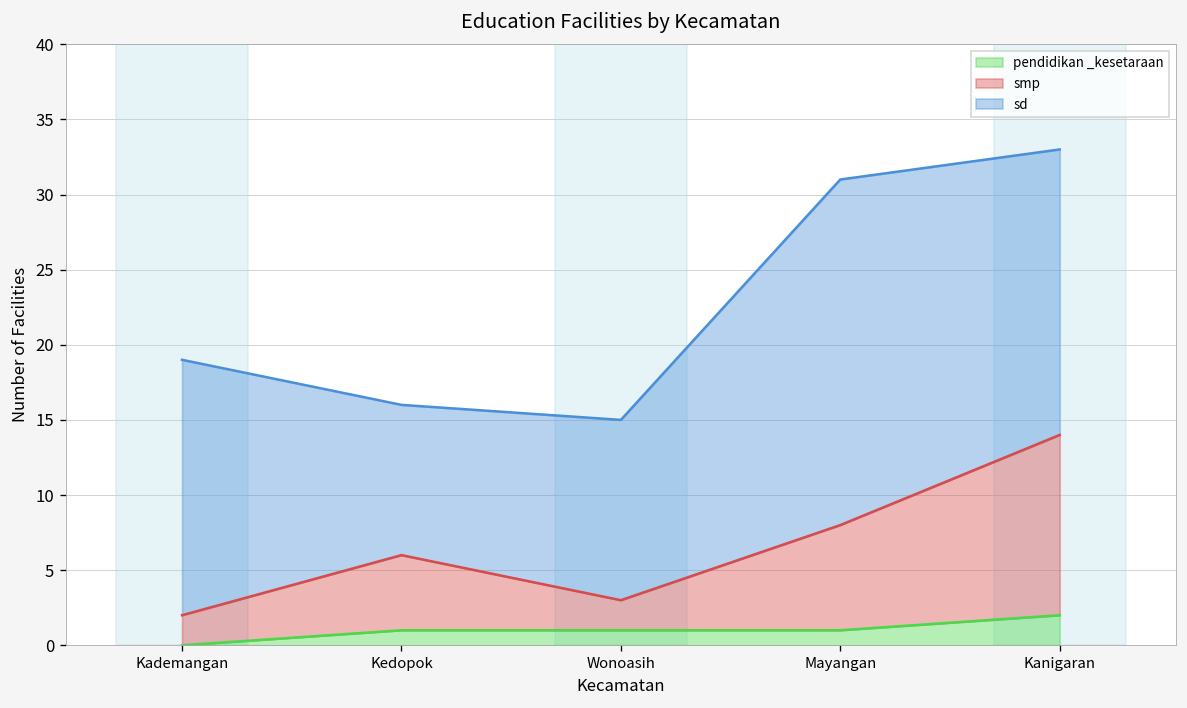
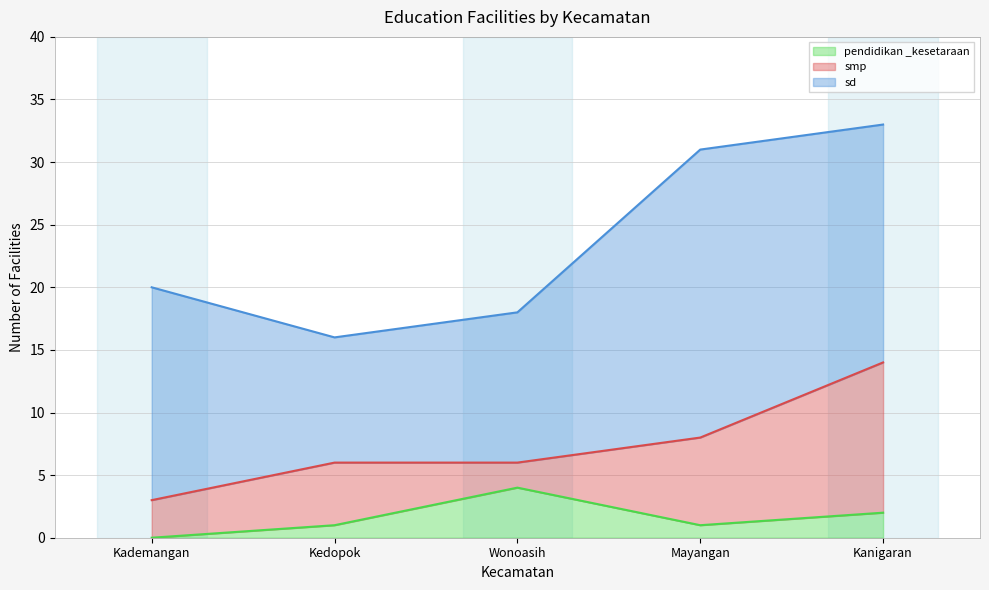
smp, Kademangan: 2 -> 3
pendidikan _kesetaraan, Wonoasih: 1 -> 4
